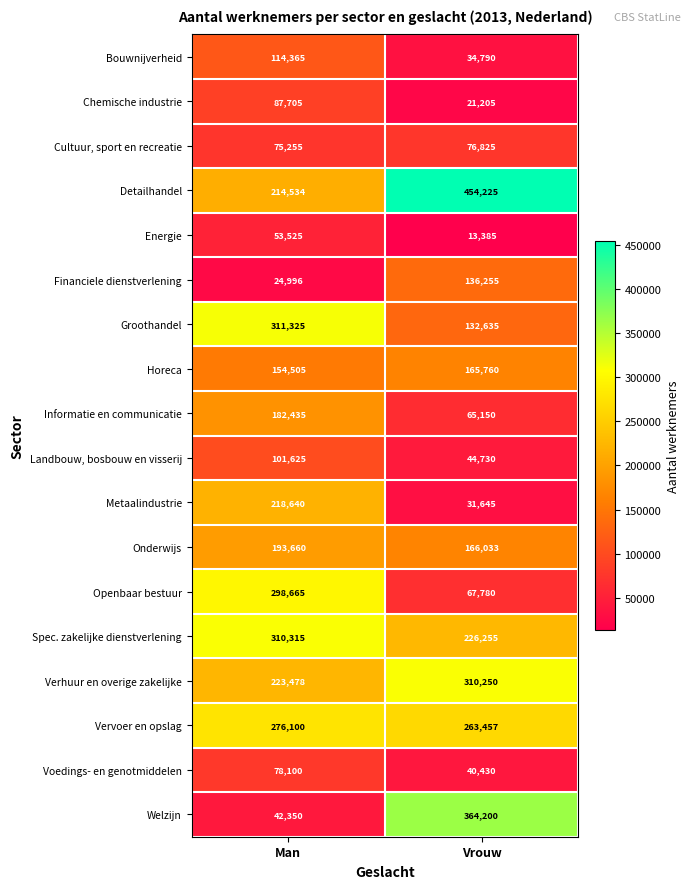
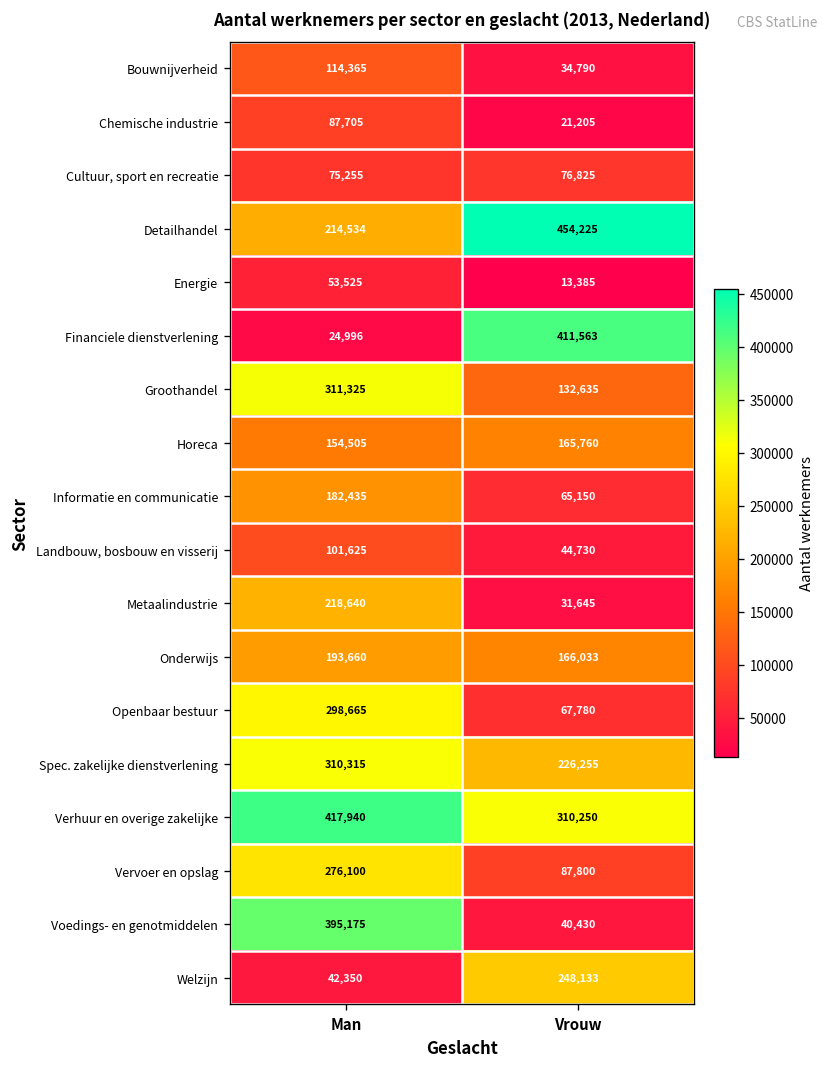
Financiele dienstverlening, Vrouw: 136,255 -> 411,563
Verhuur en overige zakelijke, Man: 223,478 -> 417,940
Vervoer en opslag, Vrouw: 263,457 -> 87,800
Voedings- en genotmiddelen, Man: 78,100 -> 395,175
Welzijn, Vrouw: 364,200 -> 248,133
